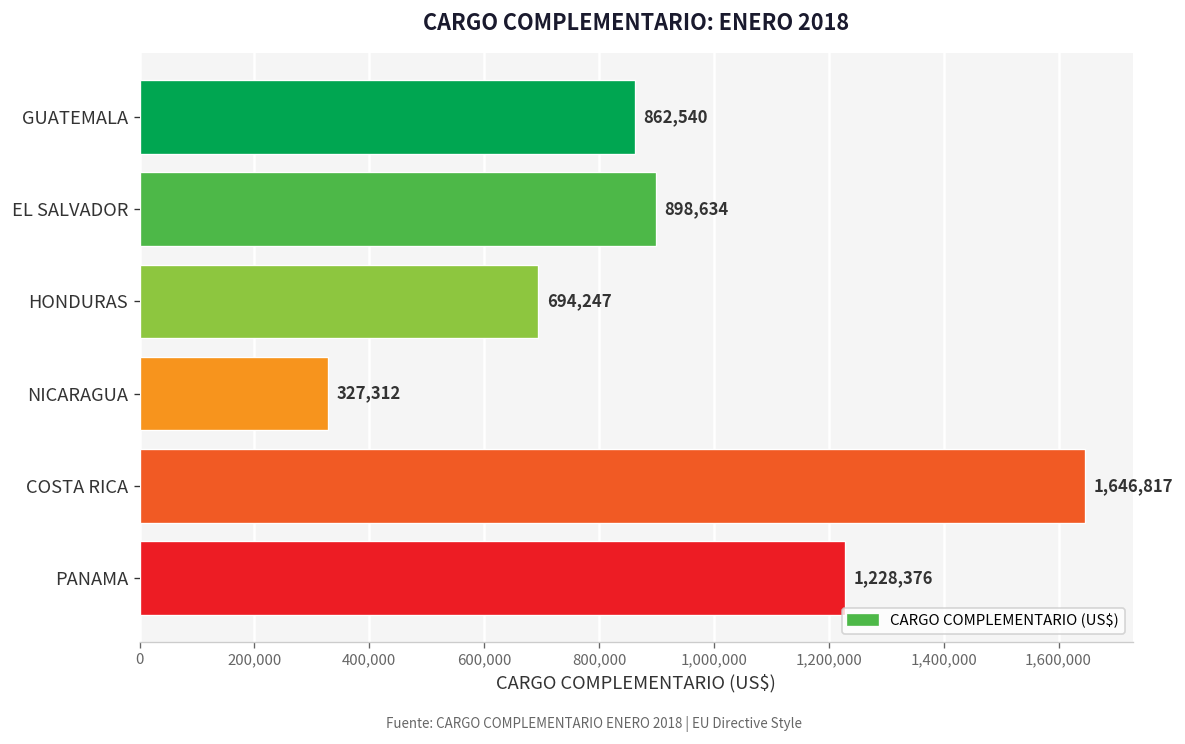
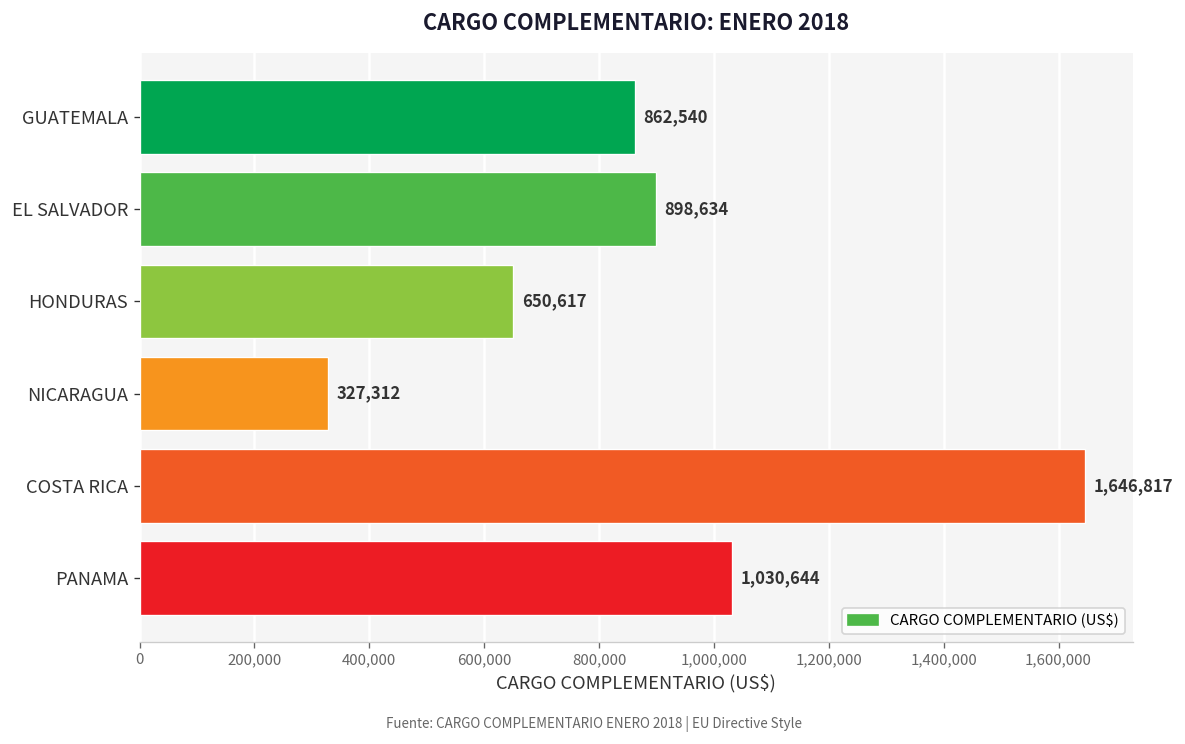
HONDURAS: 694,247 -> 650,617
PANAMA: 1,228,376 -> 1,030,644
